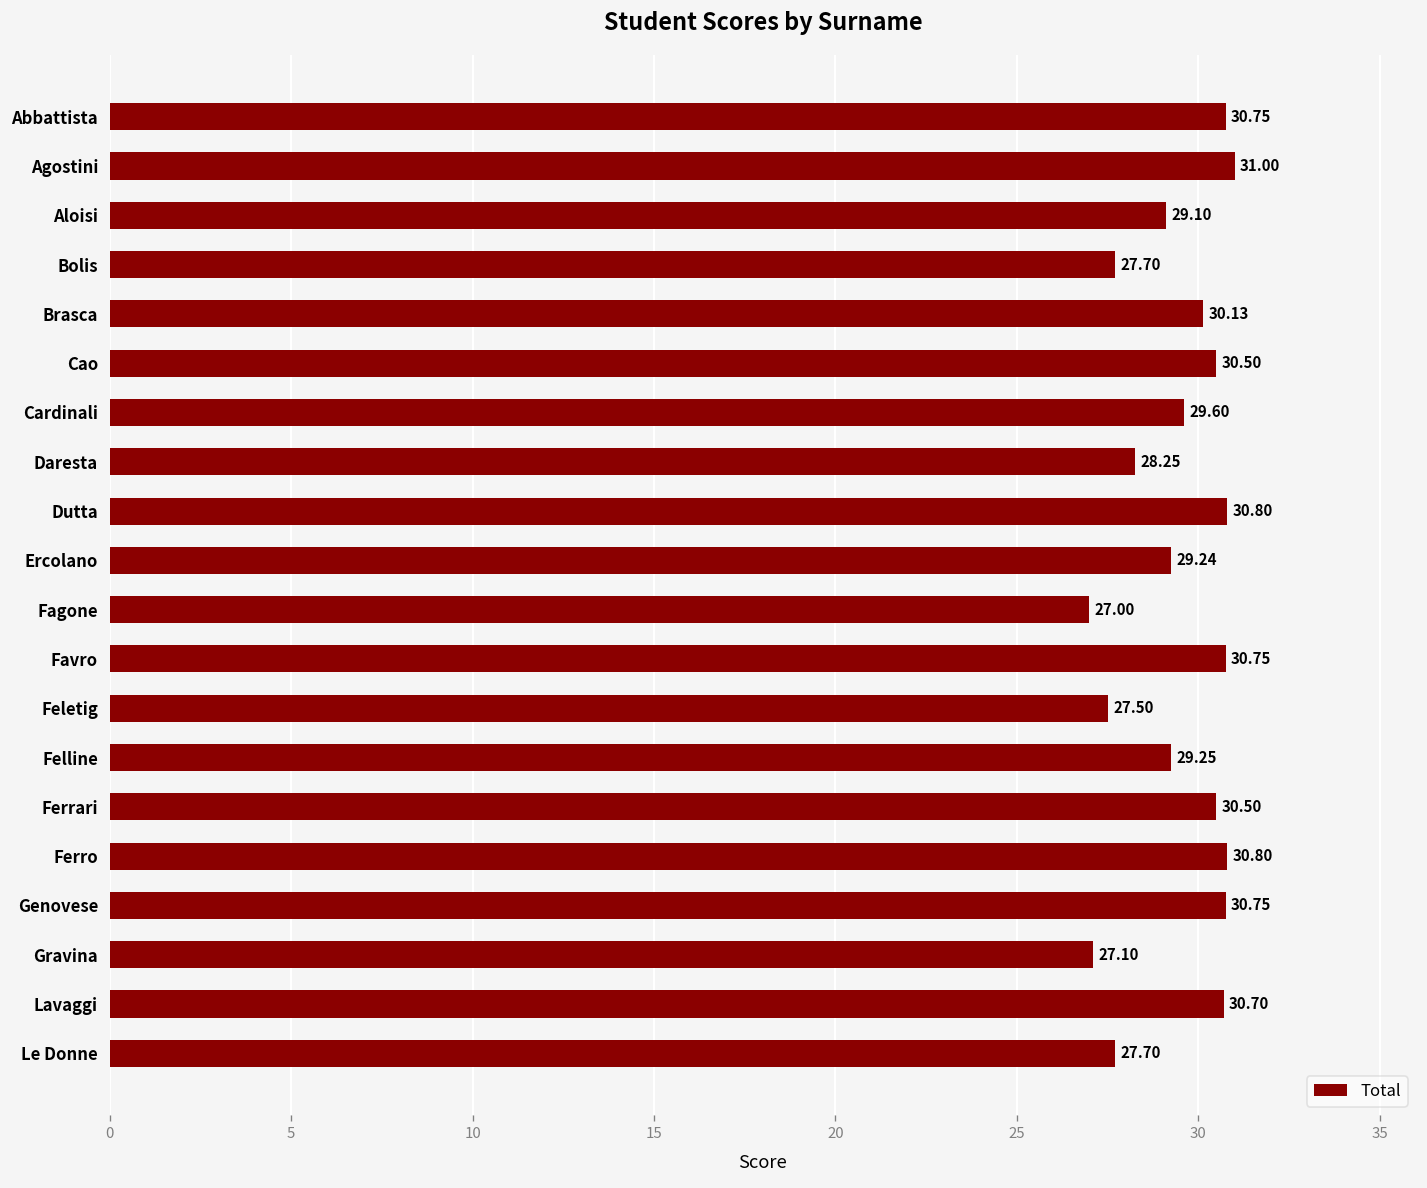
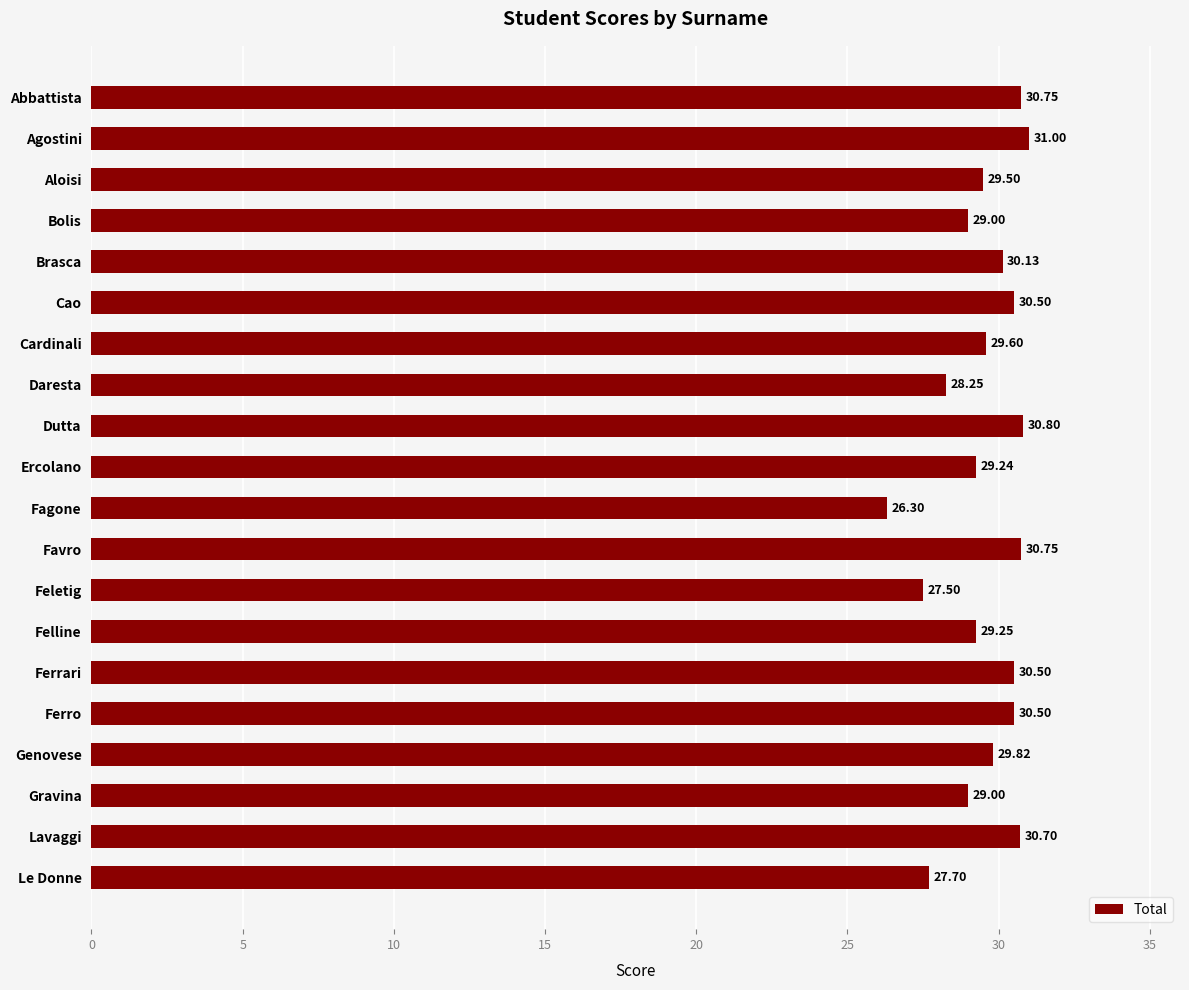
Aloisi: 29.10 -> 29.50
Bolis: 27.70 -> 29.00
Fagone: 27.00 -> 26.30
Ferro: 30.80 -> 30.50
Genovese: 30.75 -> 29.82
Gravina: 27.10 -> 29.00
